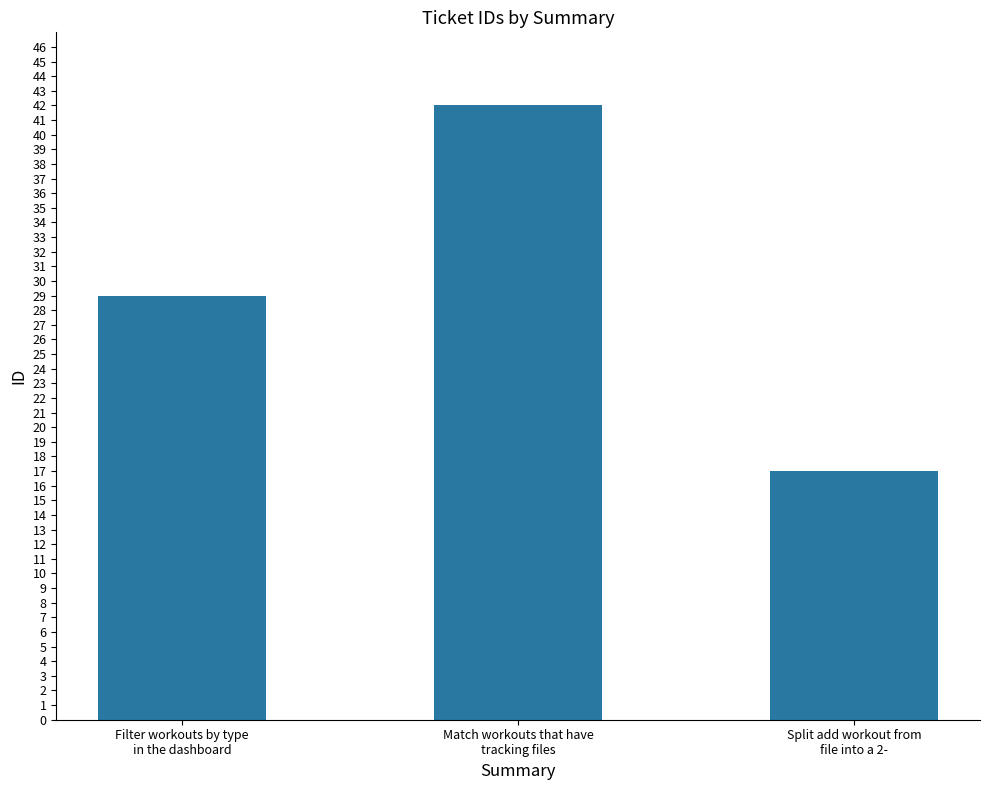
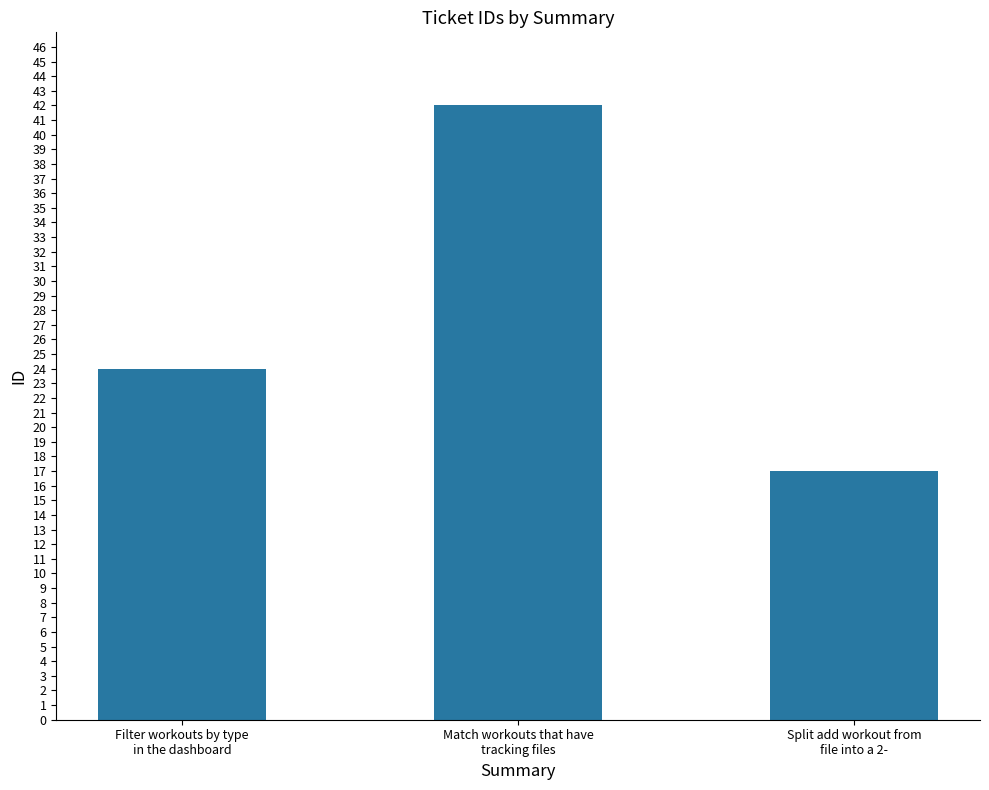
Filter workouts by type in the dashboard: 29 -> 24
